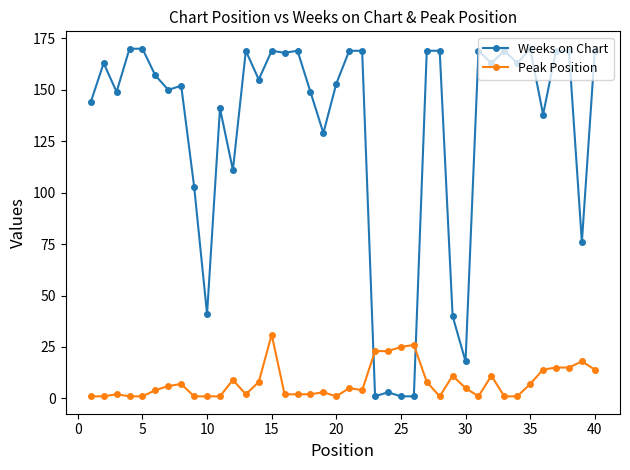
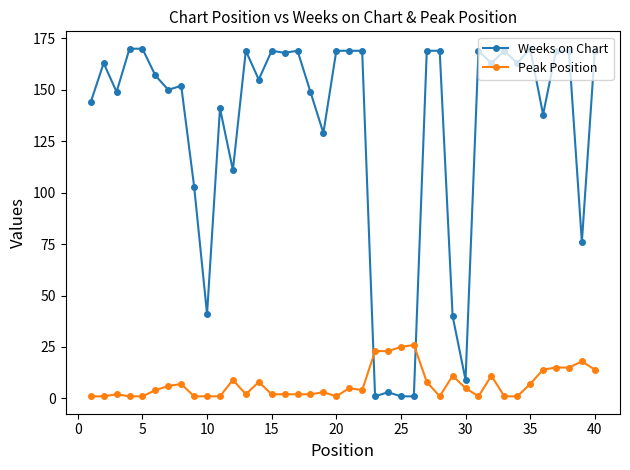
Peak Position, 15: 31 -> 2
Weeks on Chart, 20: 153 -> 169
Weeks on Chart, 30: 18 -> 9
